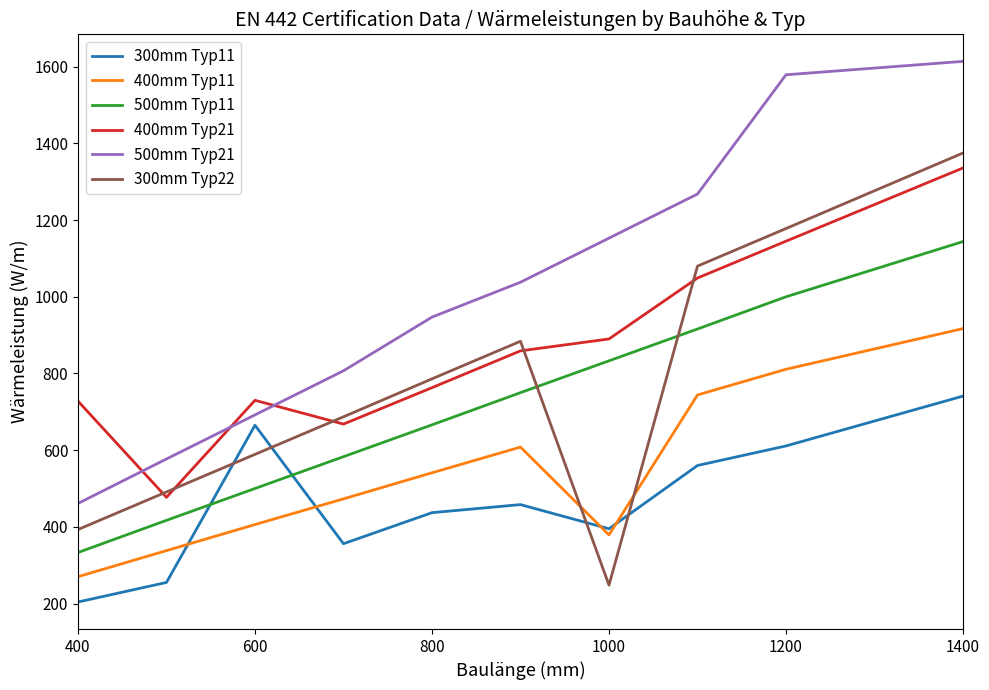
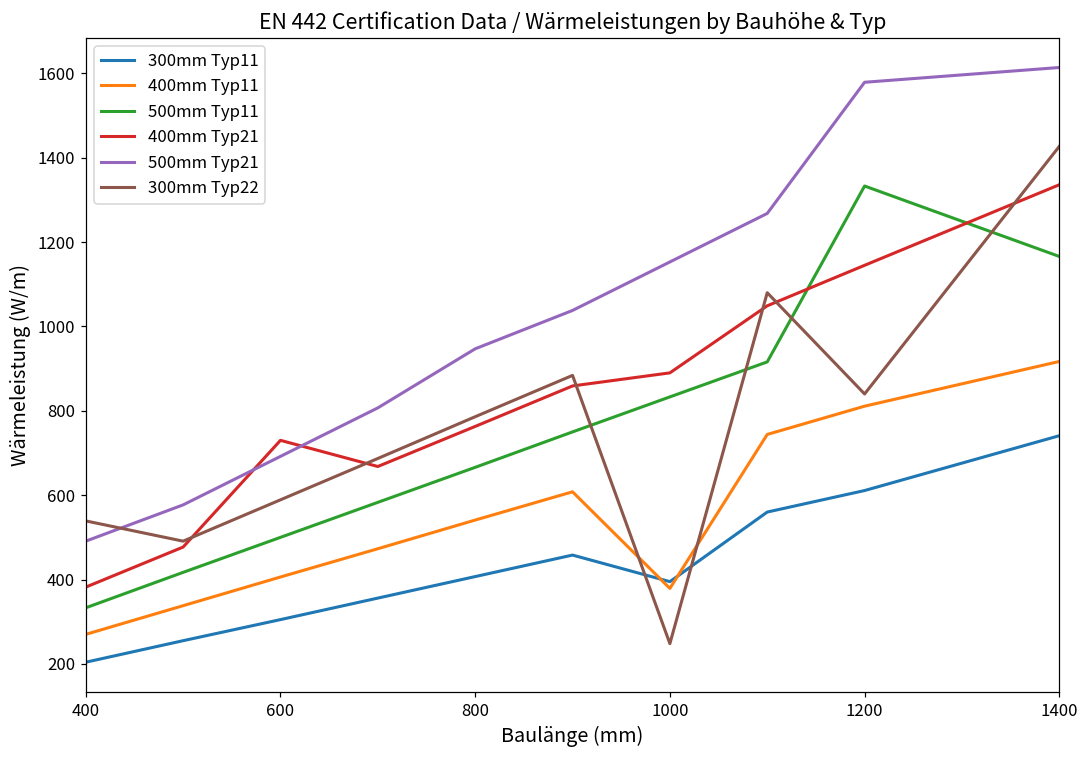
400mm Typ21, 400: 730 -> 380
500mm Typ21, 400: 460 -> 490
300mm Typ22, 400: 390 -> 540
300mm Typ11, 600: 670 -> 310
300mm Typ11, 800: 440 -> 410
500mm Typ11, 1200: 1000 -> 1330
300mm Typ22, 1200: 1180 -> 840
500mm Typ11, 1400: 1140 -> 1170
300mm Typ22, 1400: 1380 -> 1430
